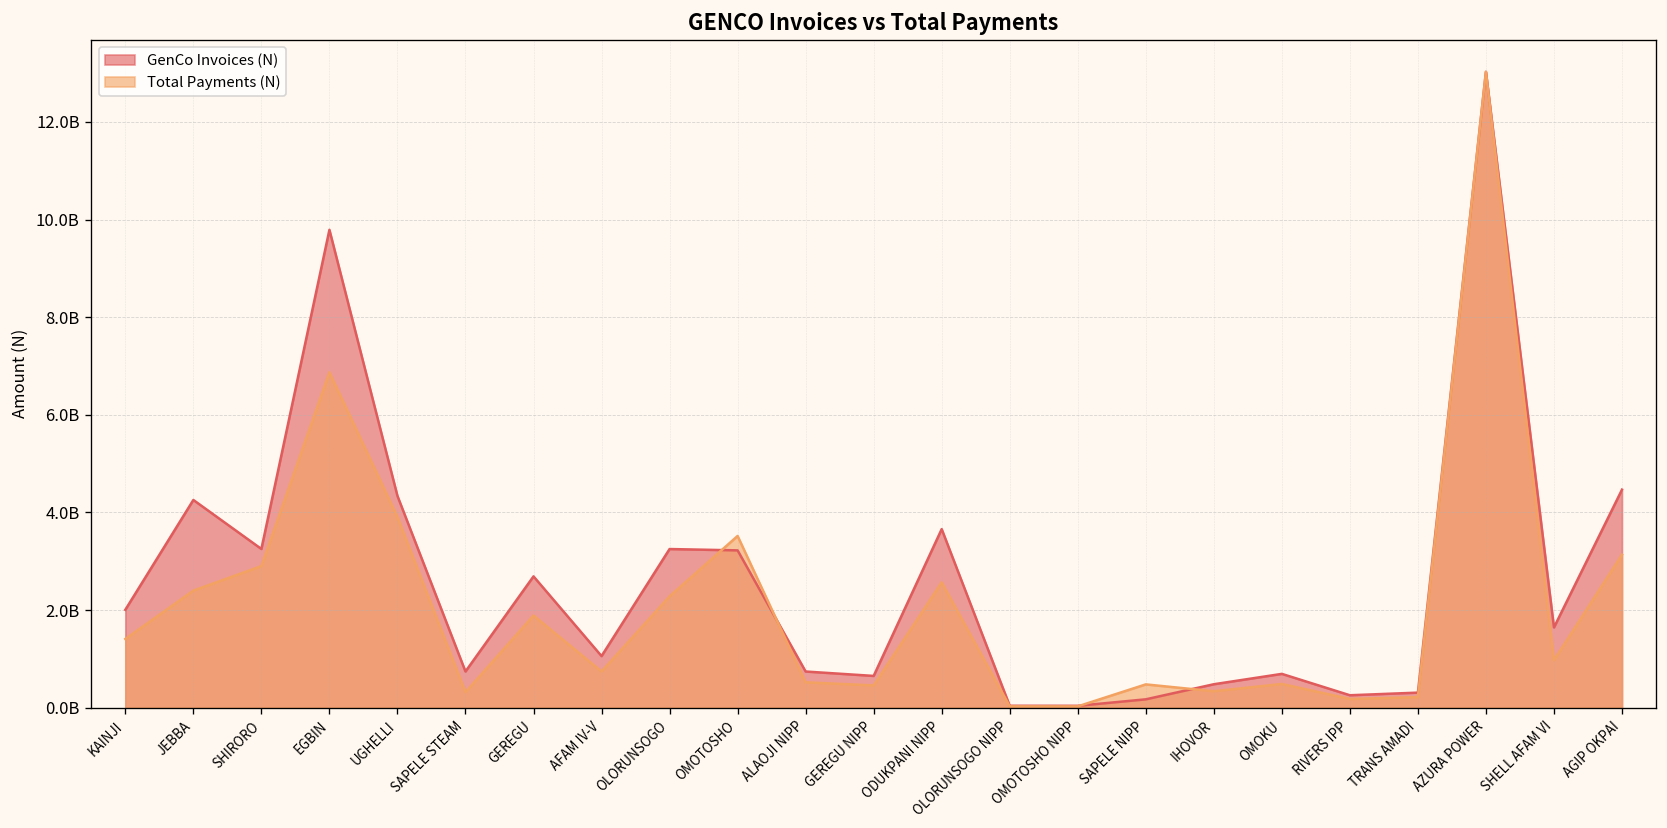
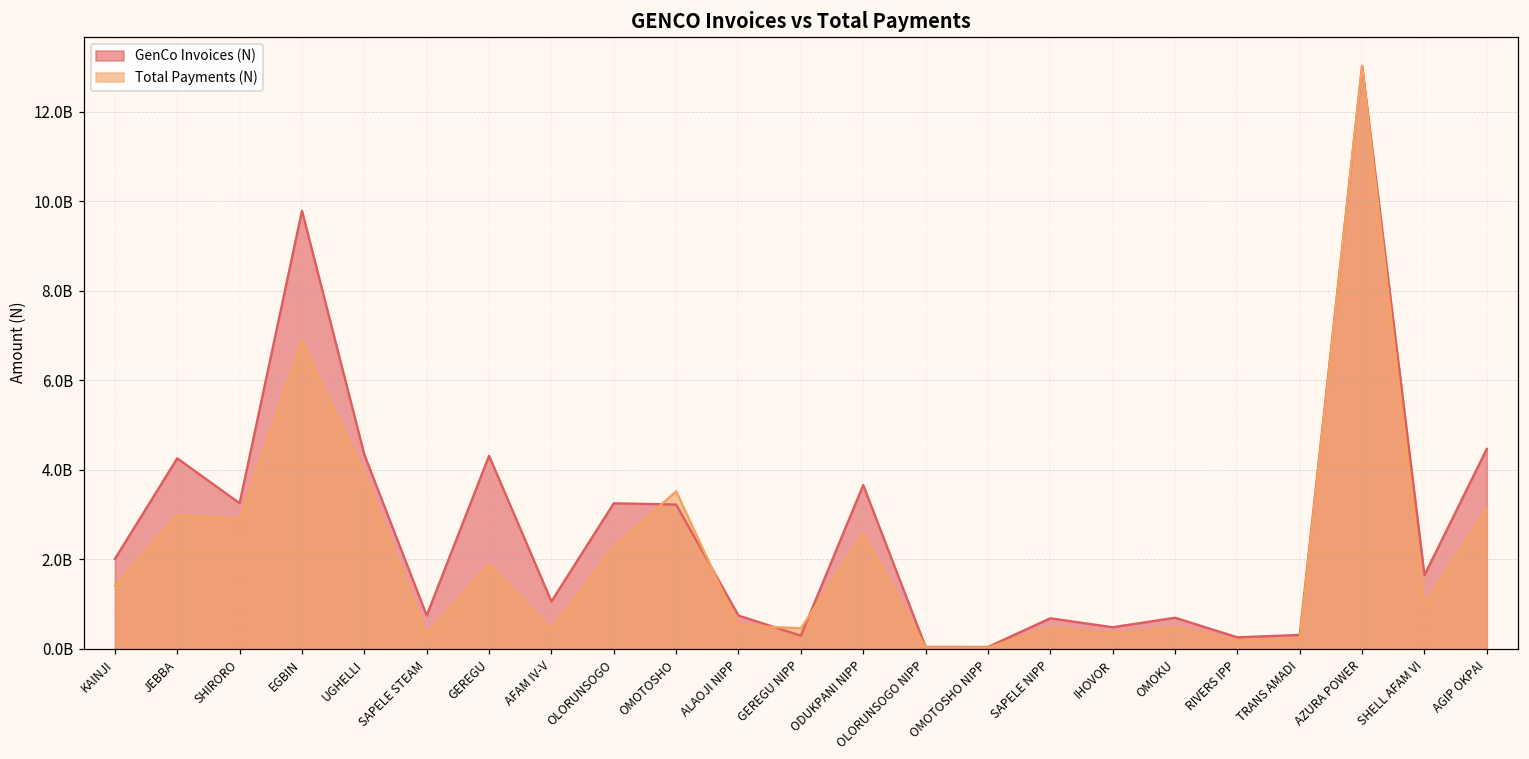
Total Payments (N), JEBBA: 2400000000 -> 3000000000
GenCo Invoices (N), GEREGU: 2700000000 -> 4300000000
Total Payments (N), AFAM IV-V: 700000000 -> 400000000
GenCo Invoices (N), GEREGU NIPP: 700000000 -> 300000000
GenCo Invoices (N), SAPELE NIPP: 200000000 -> 700000000
